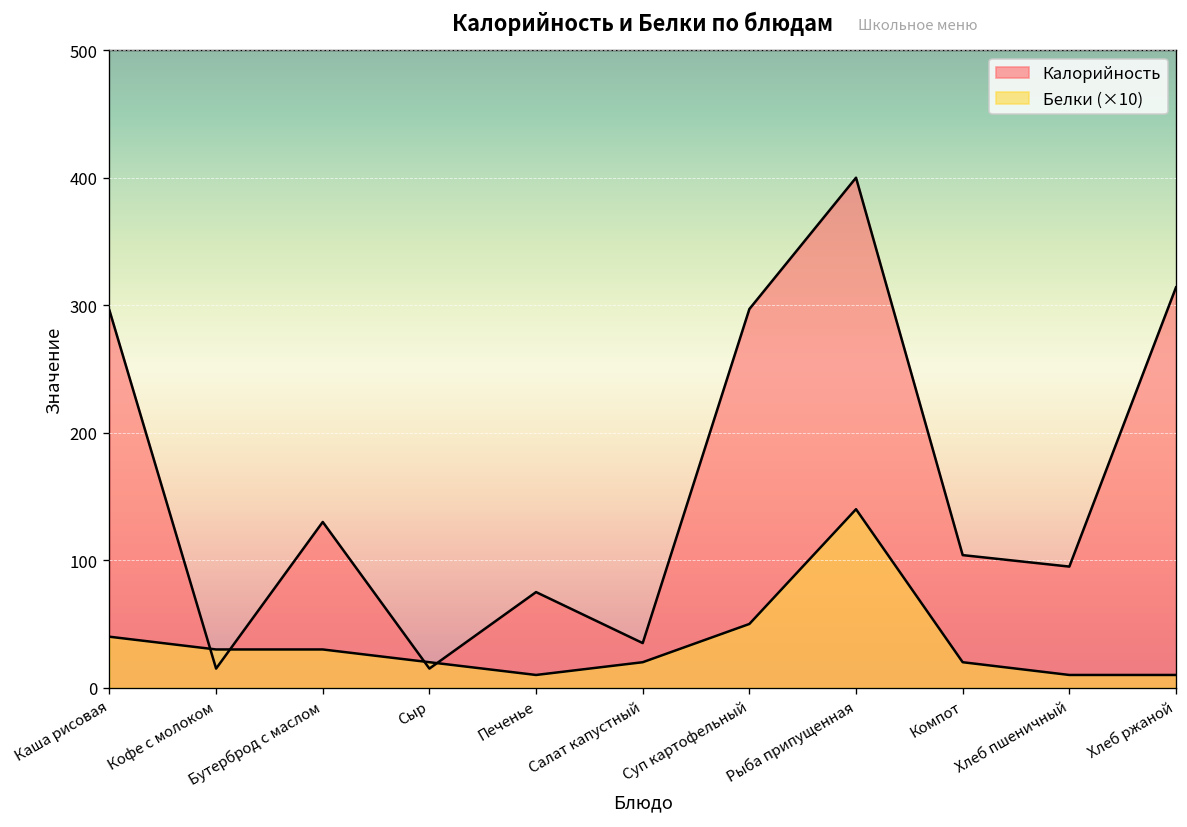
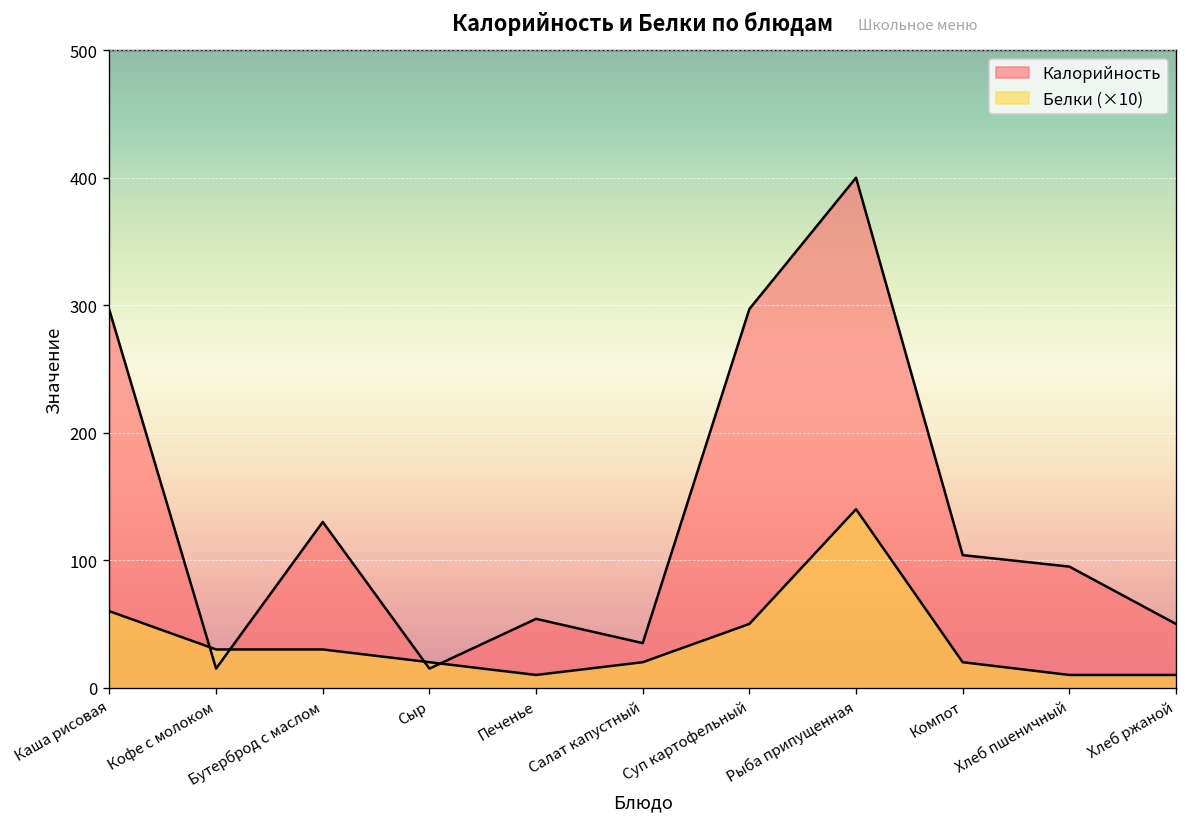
Белки (×10), Каша рисовая: 40 -> 60
Калорийность, Печенье: 75 -> 54
Калорийность, Хлеб ржаной: 314 -> 50
